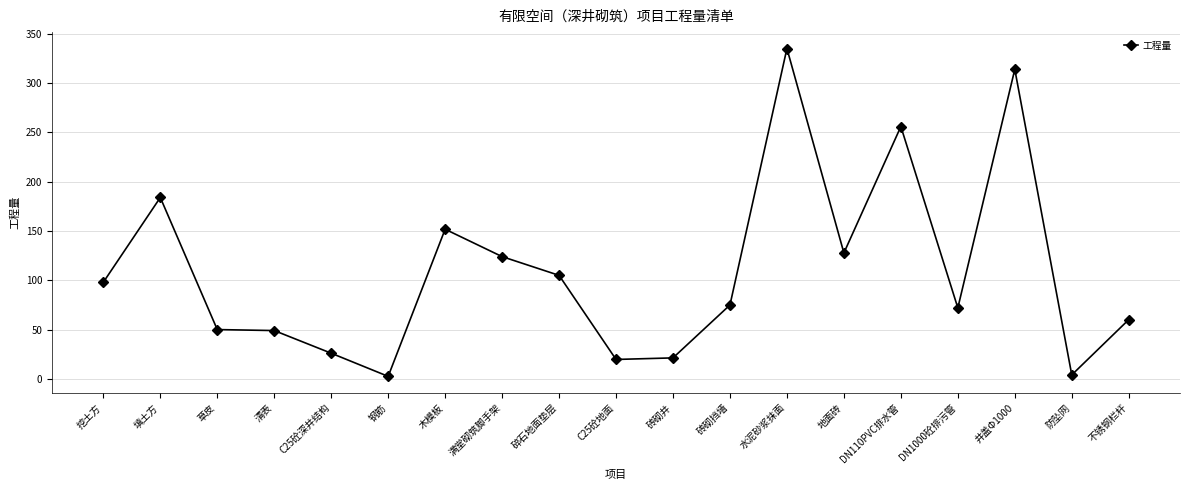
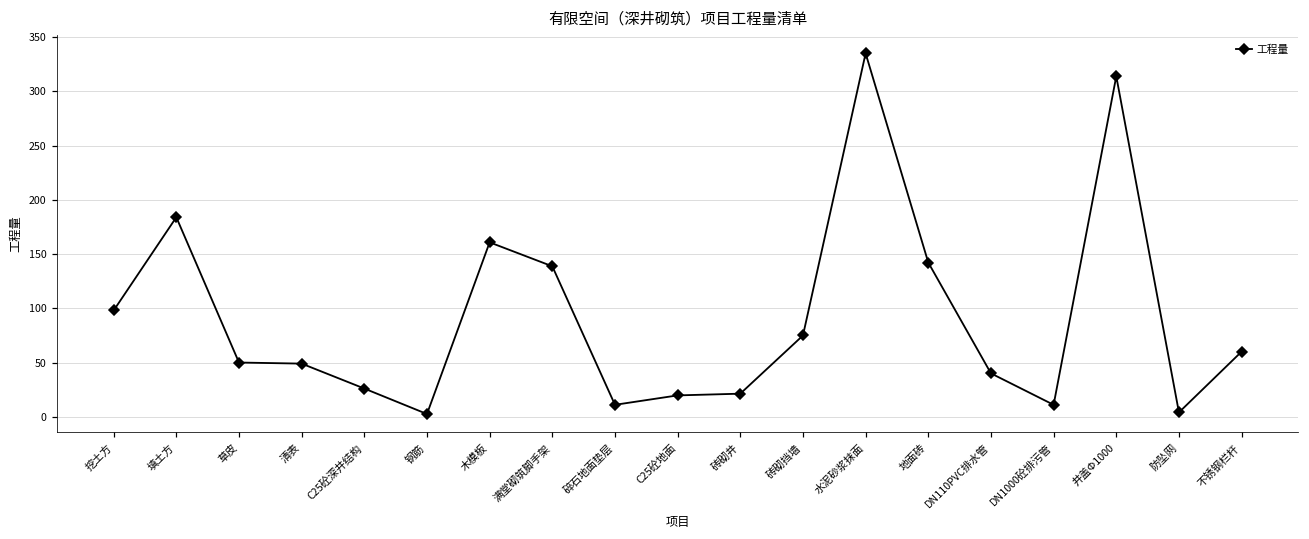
木模板: 150 -> 160
满堂砌筑脚手架: 120 -> 140
碎石地面垫层: 110 -> 10
地面砖: 130 -> 140
DN110PVC排水管: 260 -> 40
DN1000砼排污管: 70 -> 10
